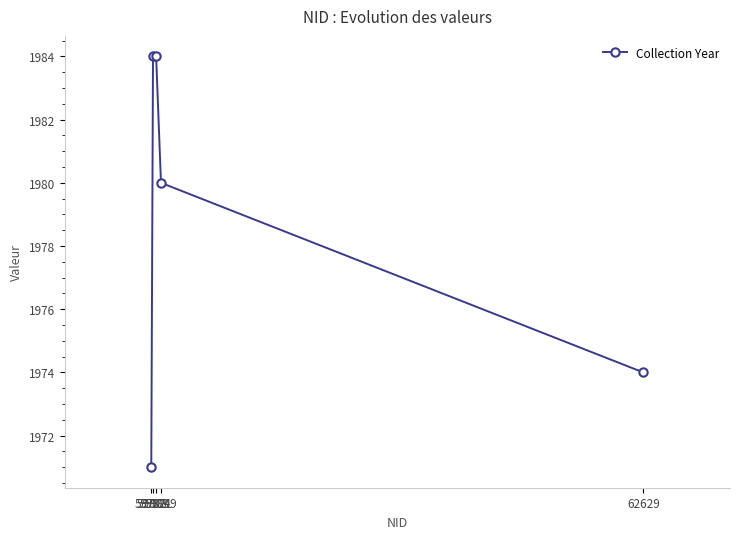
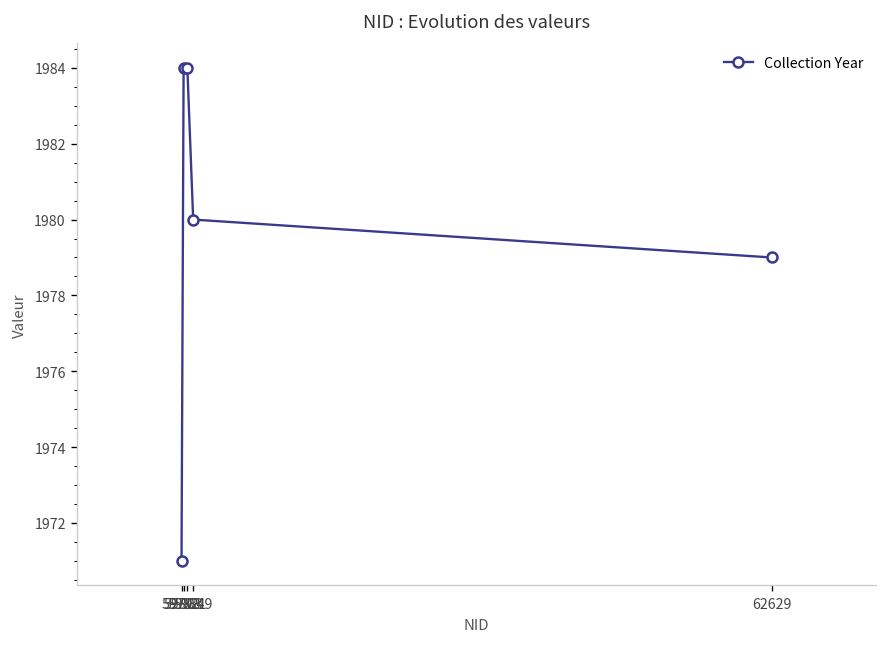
62629: 1974 -> 1979
